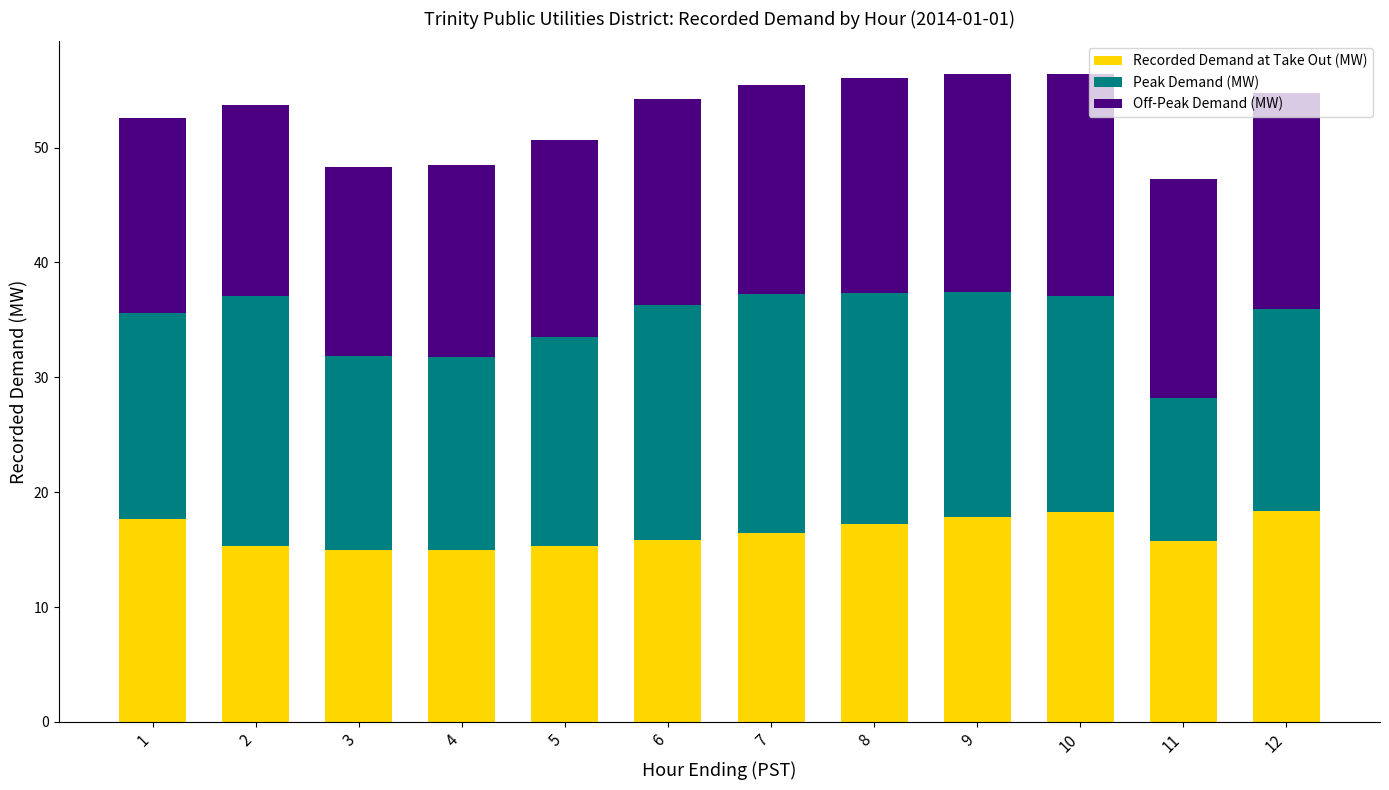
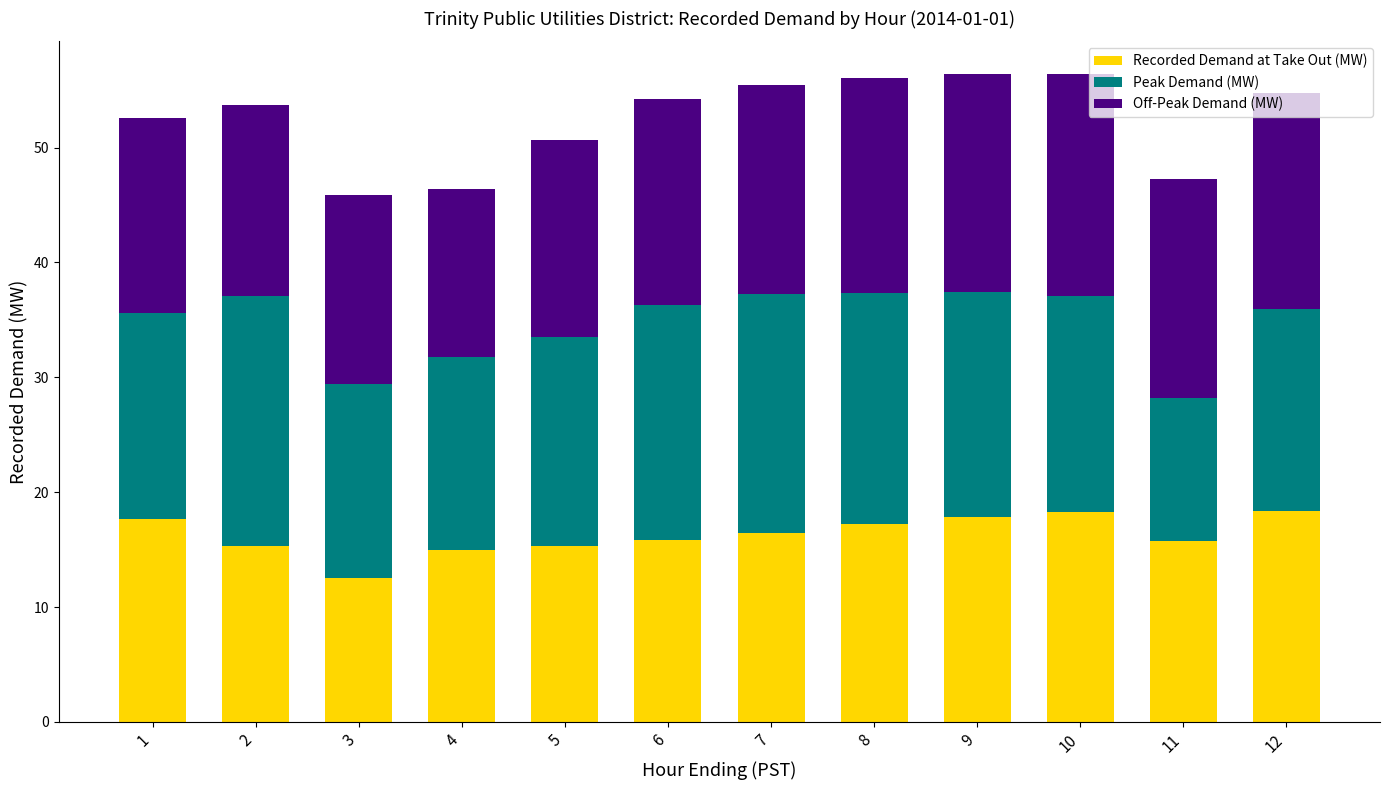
Recorded Demand at Take Out (MW), 3: 14.9 -> 12.5
Off-Peak Demand (MW), 4: 16.7 -> 14.6
